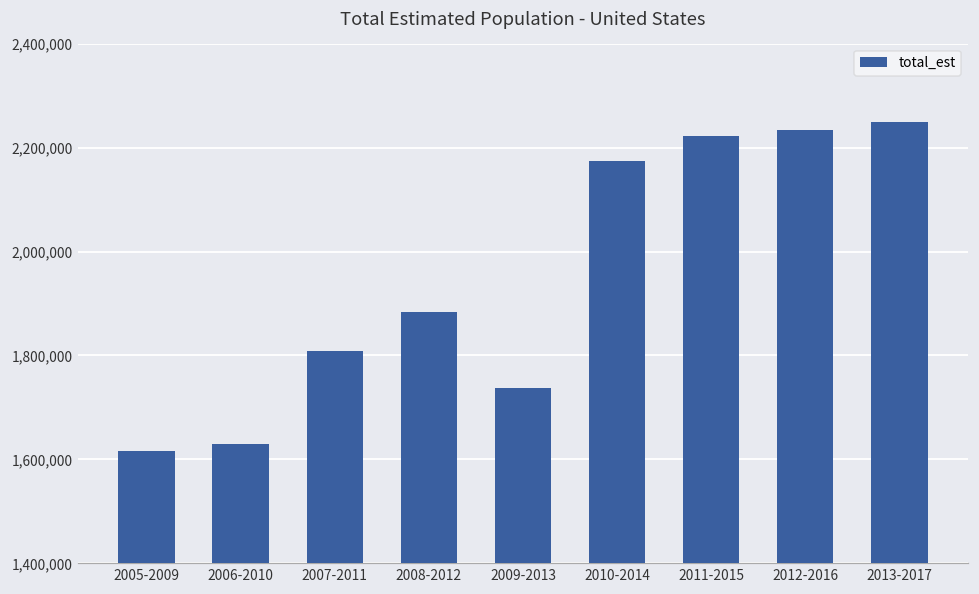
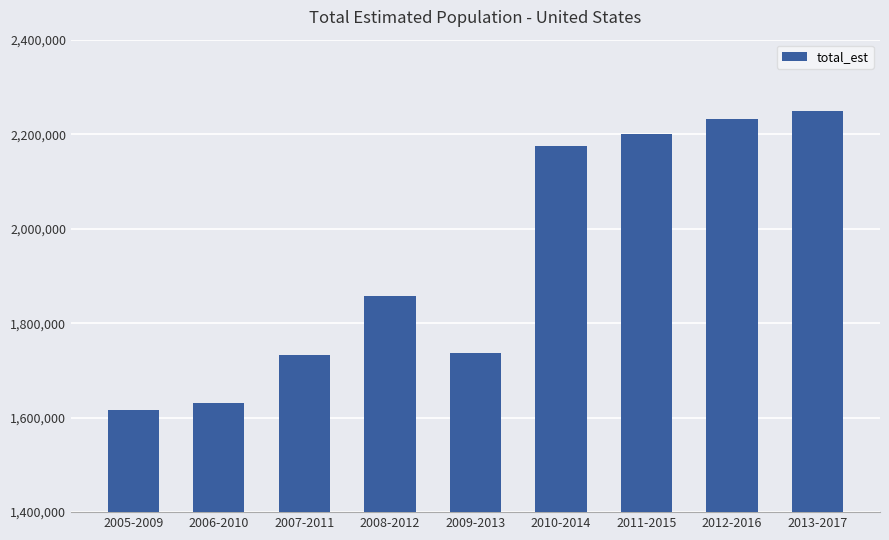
2007-2011: 1,810,000 -> 1,730,000
2008-2012: 1,880,000 -> 1,860,000
2011-2015: 2,220,000 -> 2,200,000
